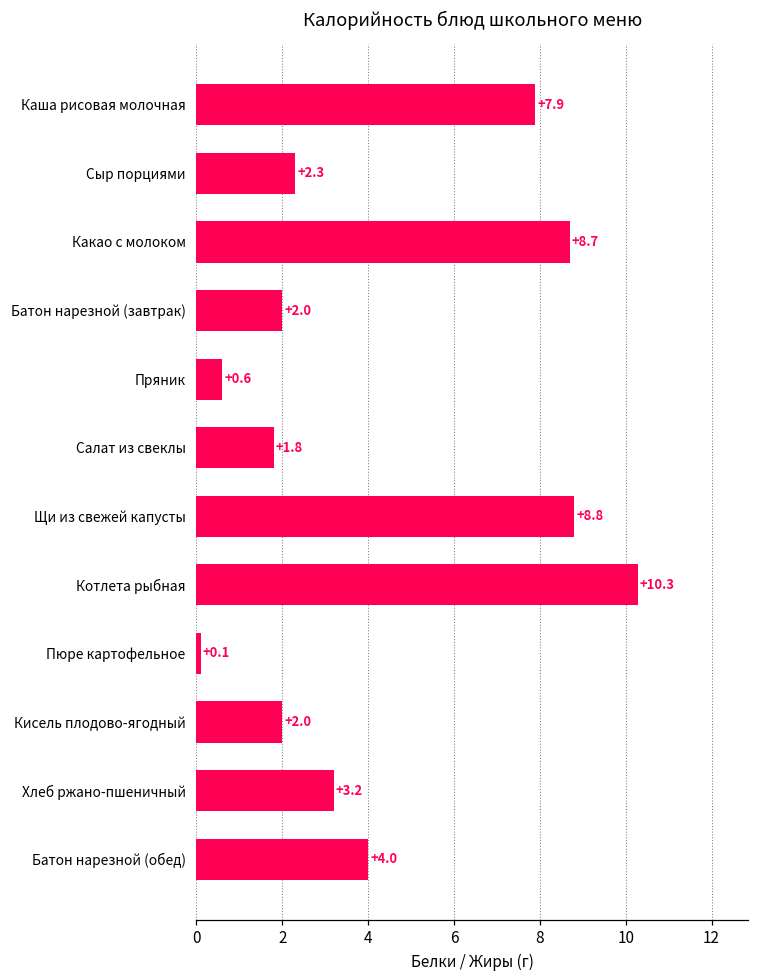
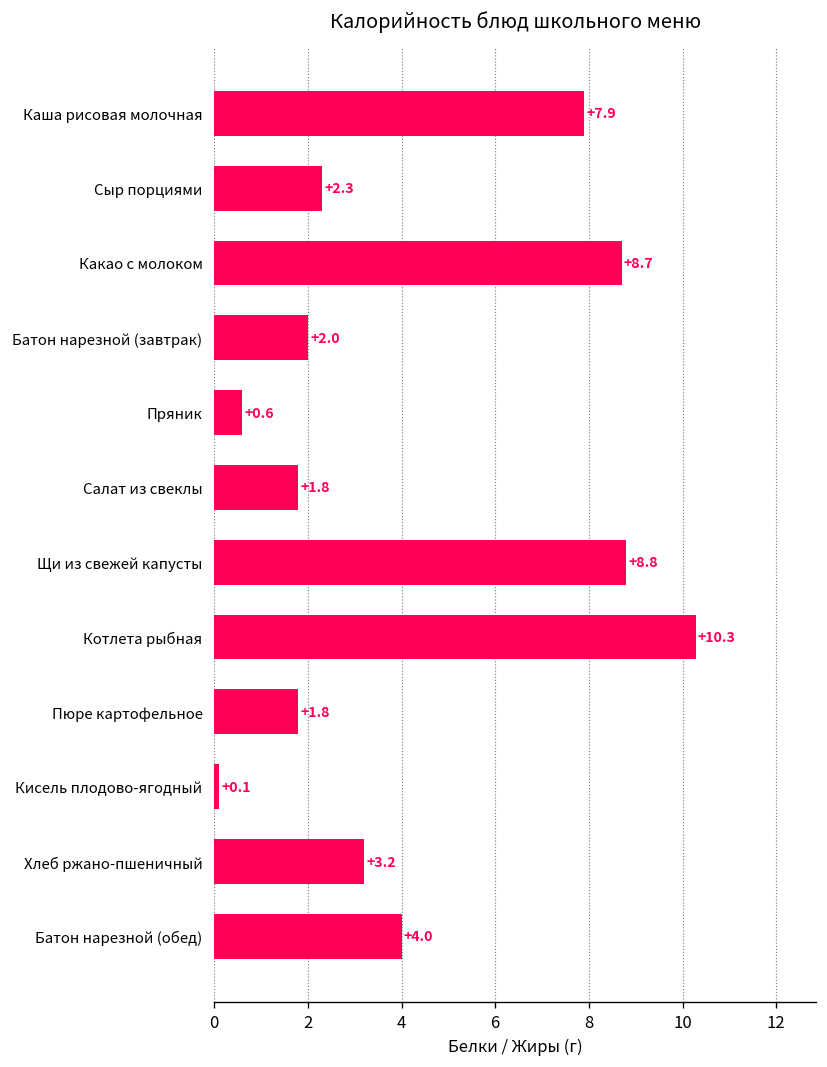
Пюре картофельное: +0.1 -> +1.8
Кисель плодово-ягодный: +2.0 -> +0.1
